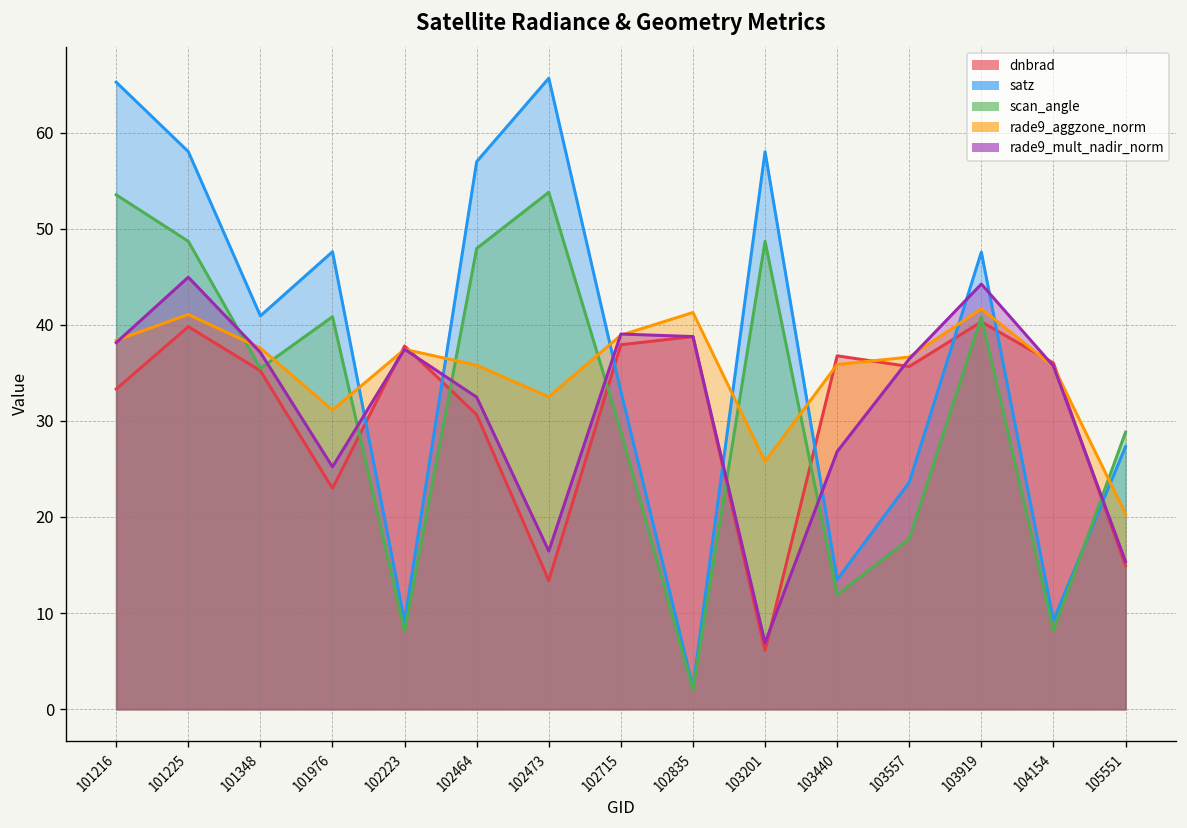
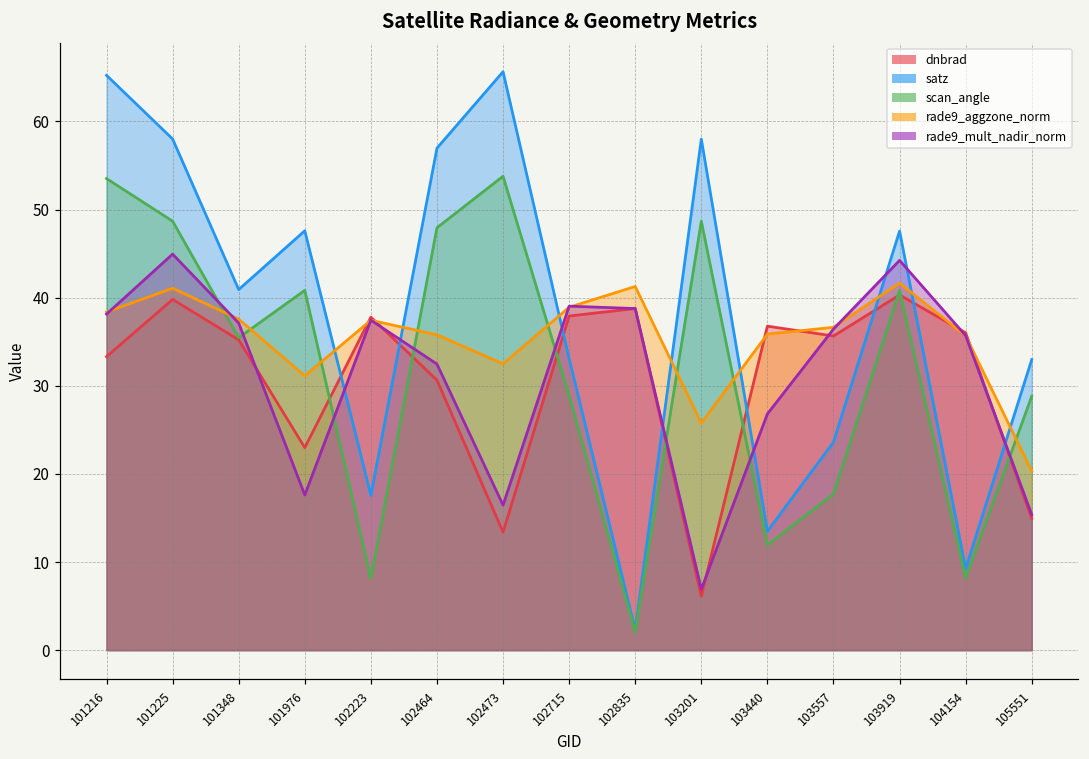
rade9_mult_nadir_norm, 101976: 25 -> 18
satz, 102223: 9 -> 18
satz, 105551: 27 -> 33
